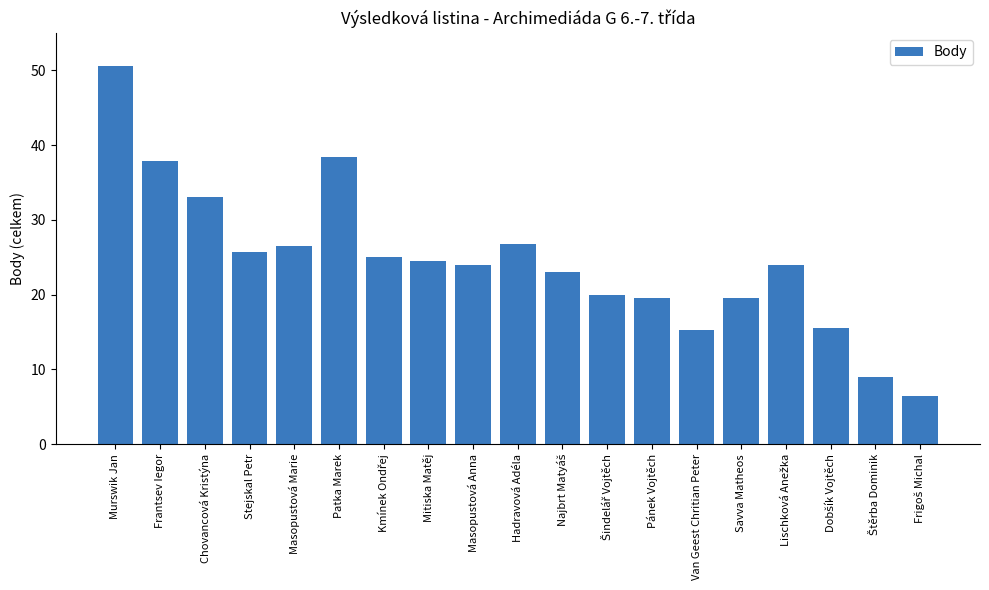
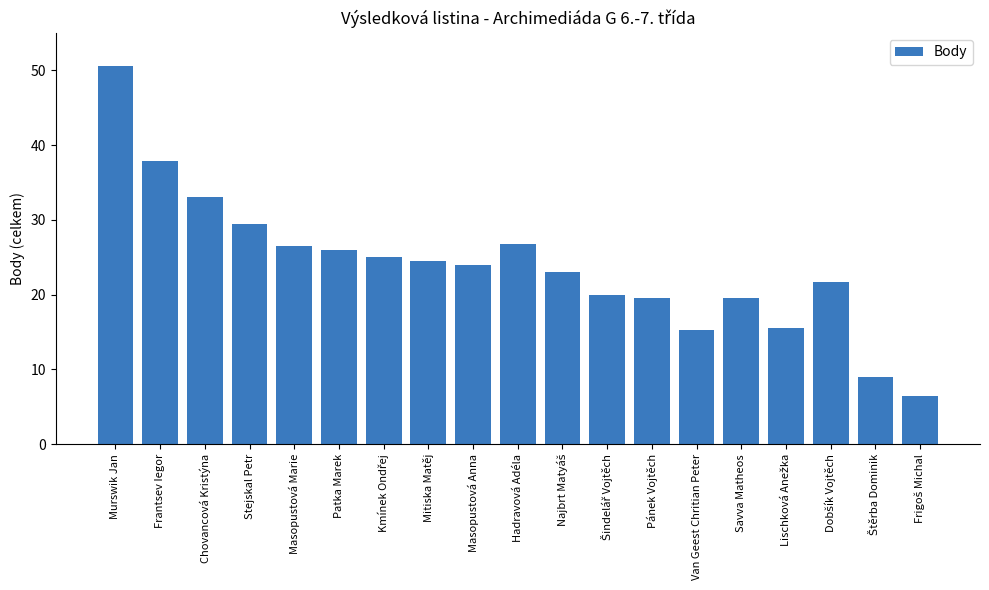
Stejskal Petr: 26 -> 30
Patka Marek: 38 -> 26
Lischková Anežka: 24 -> 16
Dobšík Vojtěch: 16 -> 22
